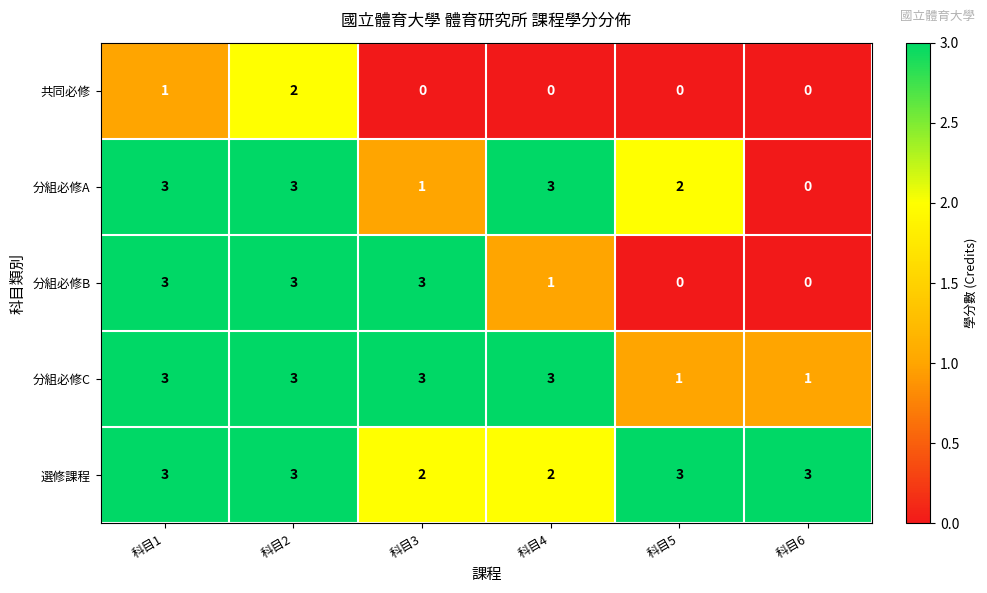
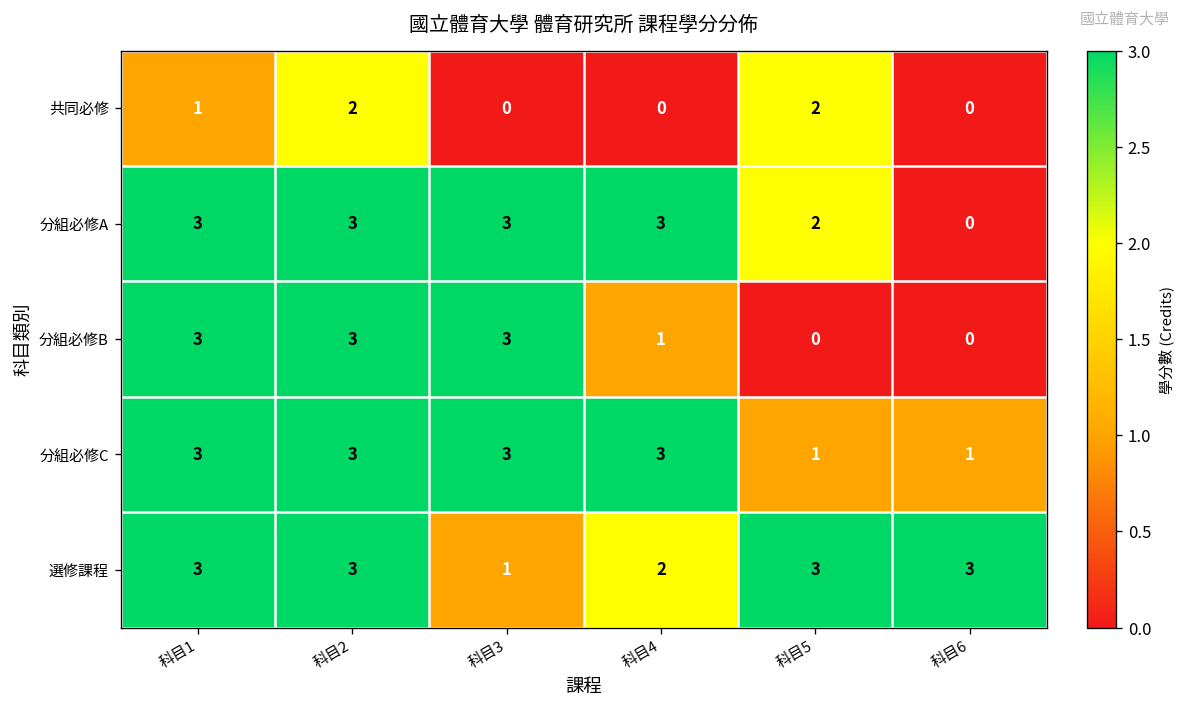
共同必修, 科目5: 0 -> 2
分組必修A, 科目3: 1 -> 3
選修課程, 科目3: 2 -> 1
